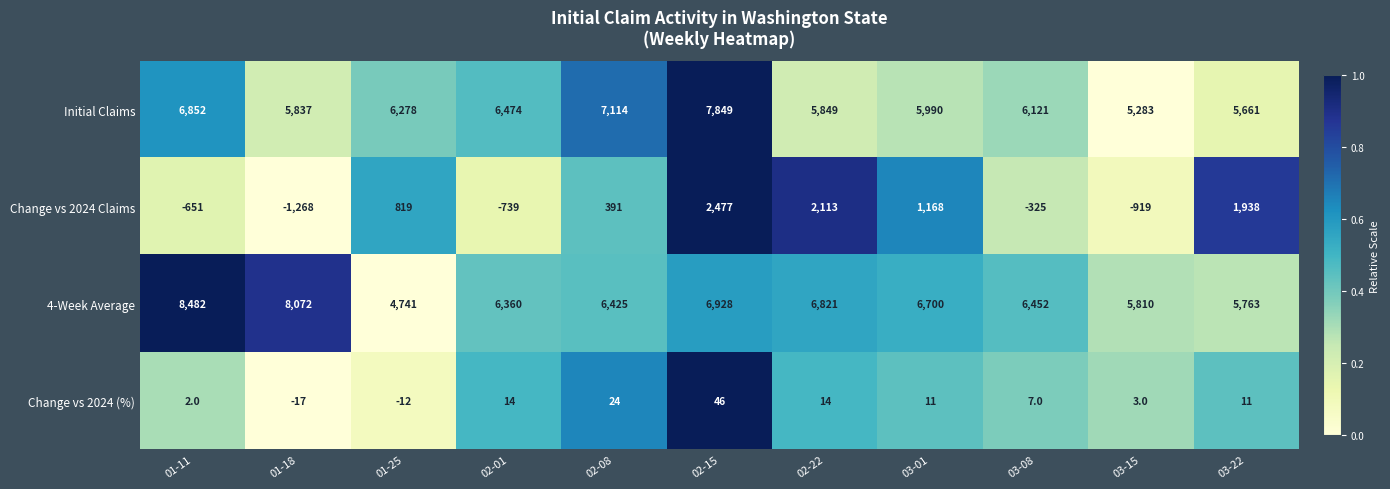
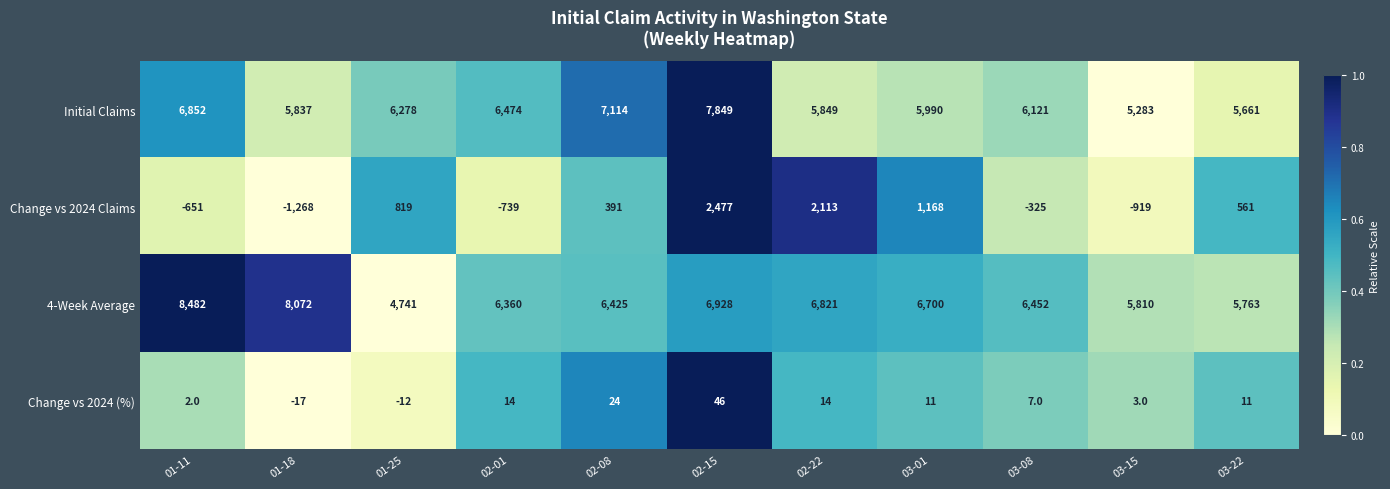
Change vs 2024 Claims, 03-22: 1,938 -> 561
